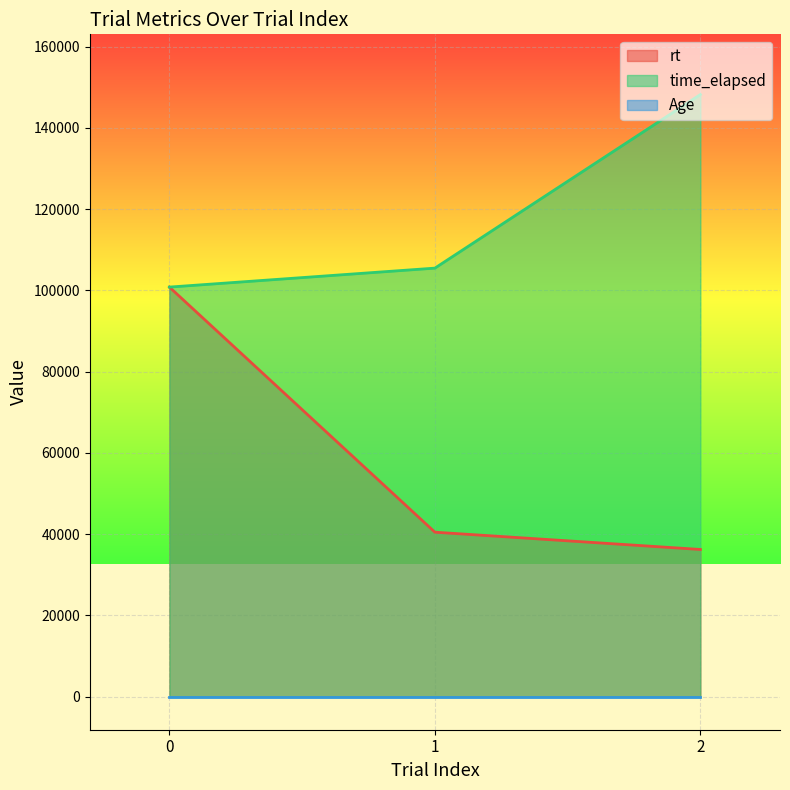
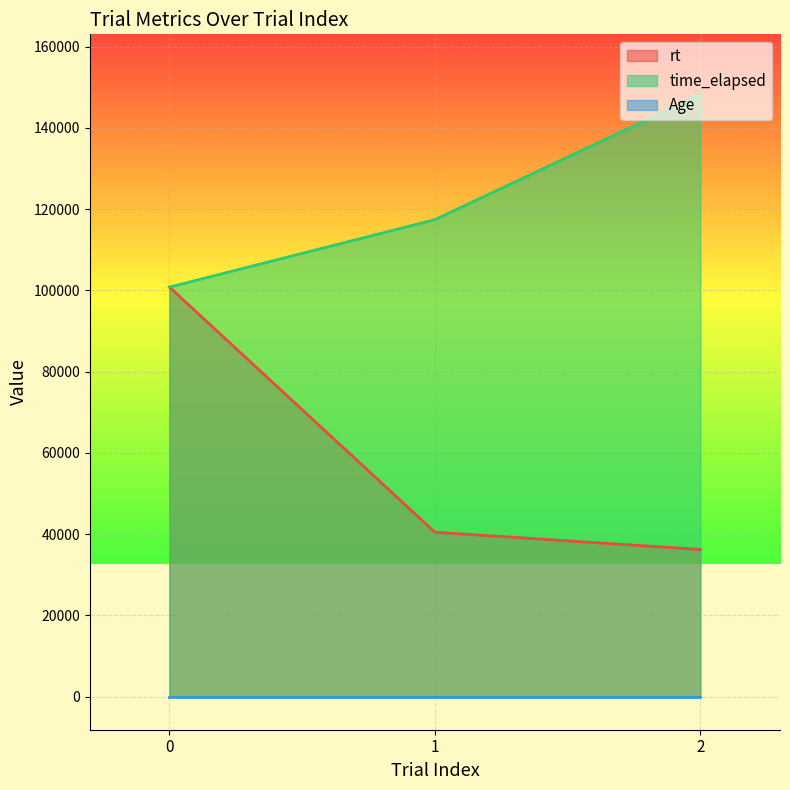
time_elapsed, 1: 105000 -> 117000
